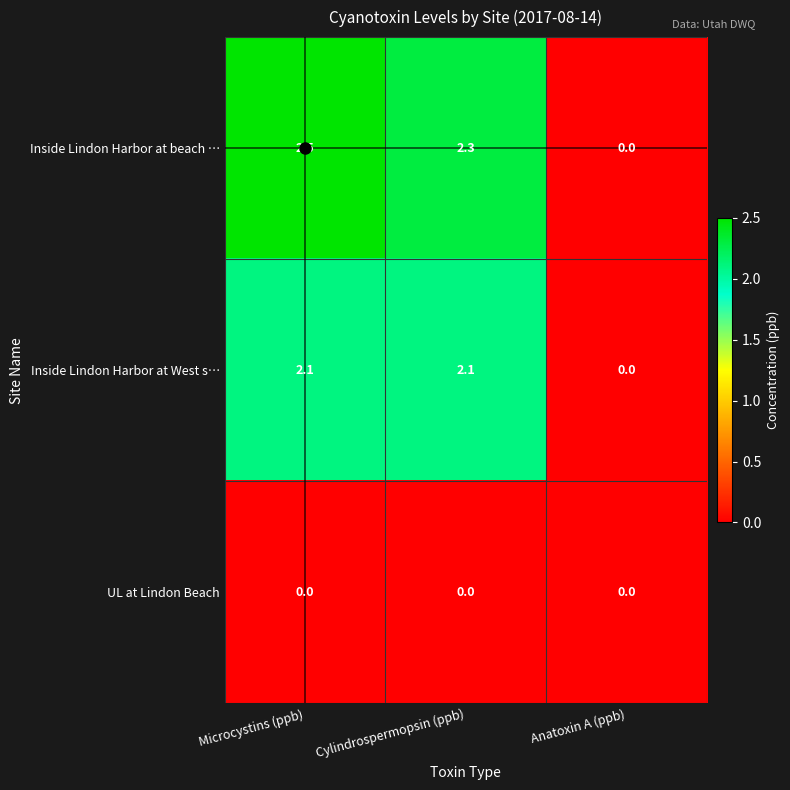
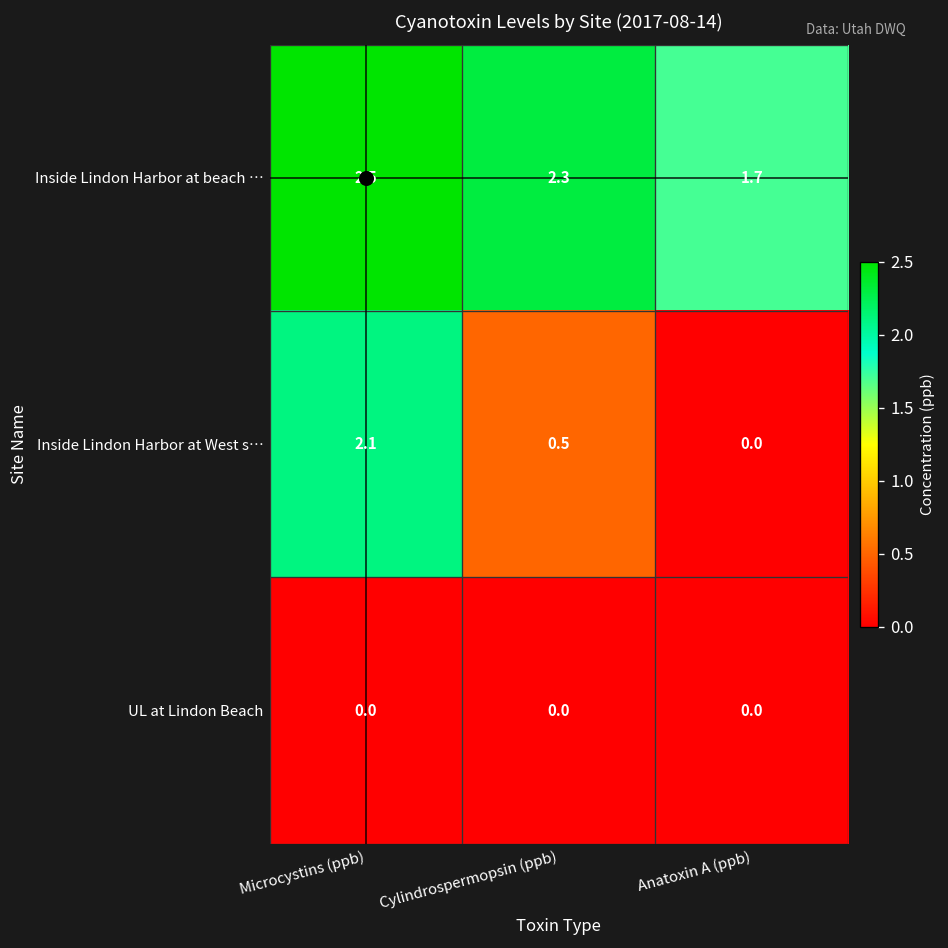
Inside Lindon Harbor at beach …, Anatoxin A (ppb): 0.0 -> 1.7
Inside Lindon Harbor at West s…, Cylindrospermopsin (ppb): 2.1 -> 0.5
